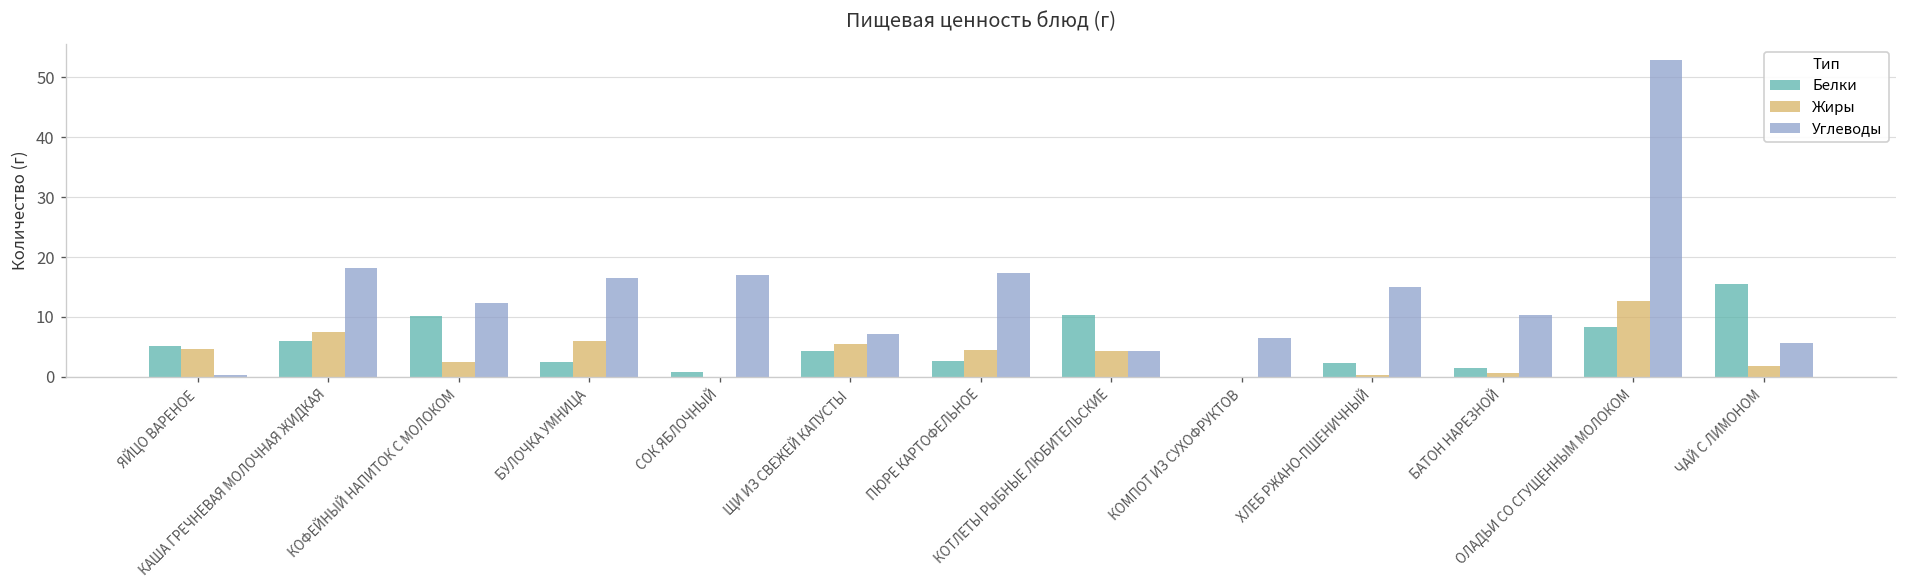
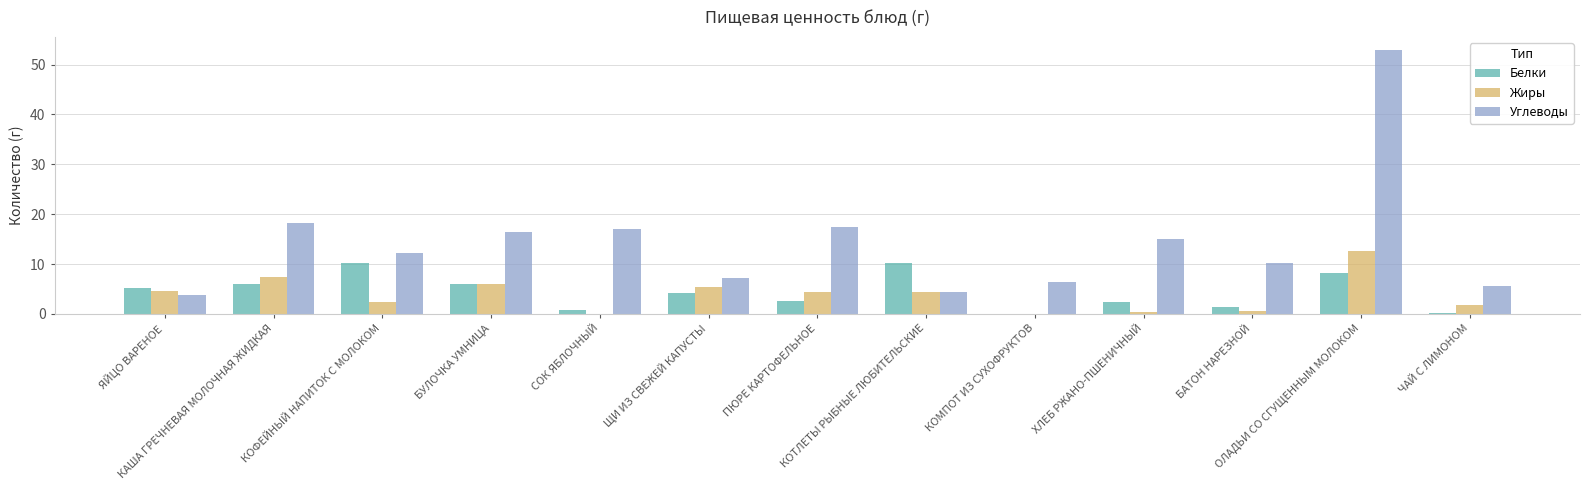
Углеводы, ЯЙЦО ВАРЕНОЕ: 0 -> 4
Белки, БУЛОЧКА УМНИЦА: 2 -> 6
Белки, ЧАЙ С ЛИМОНОМ: 16 -> 0
